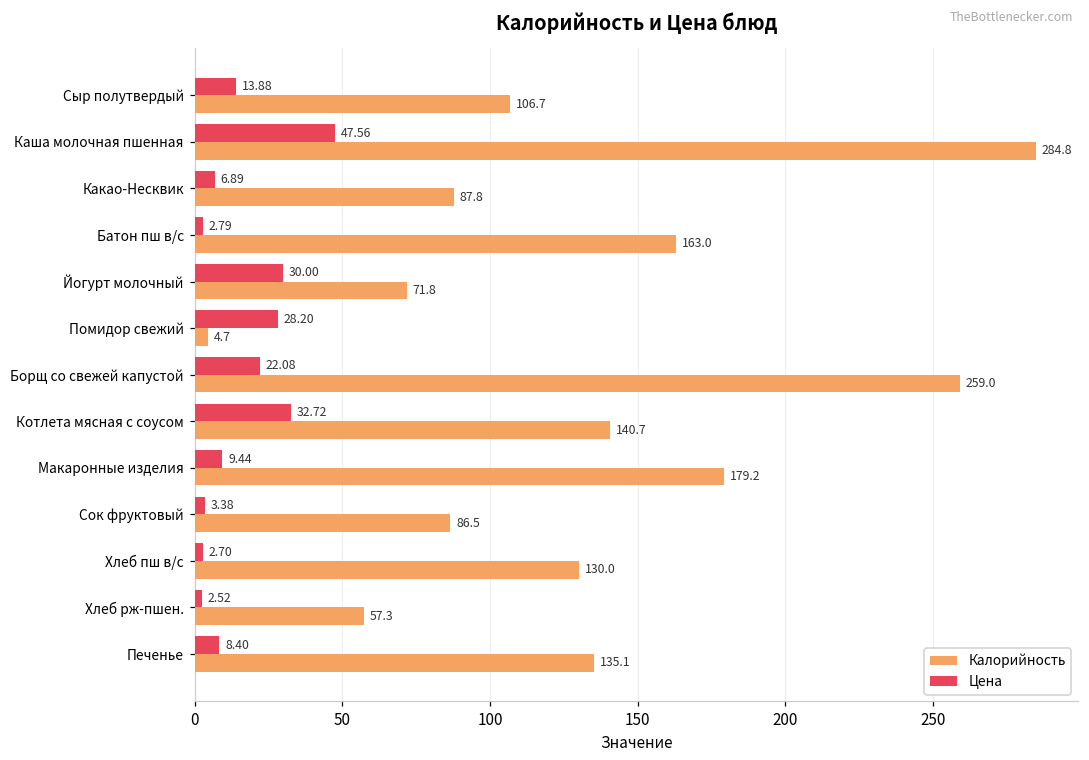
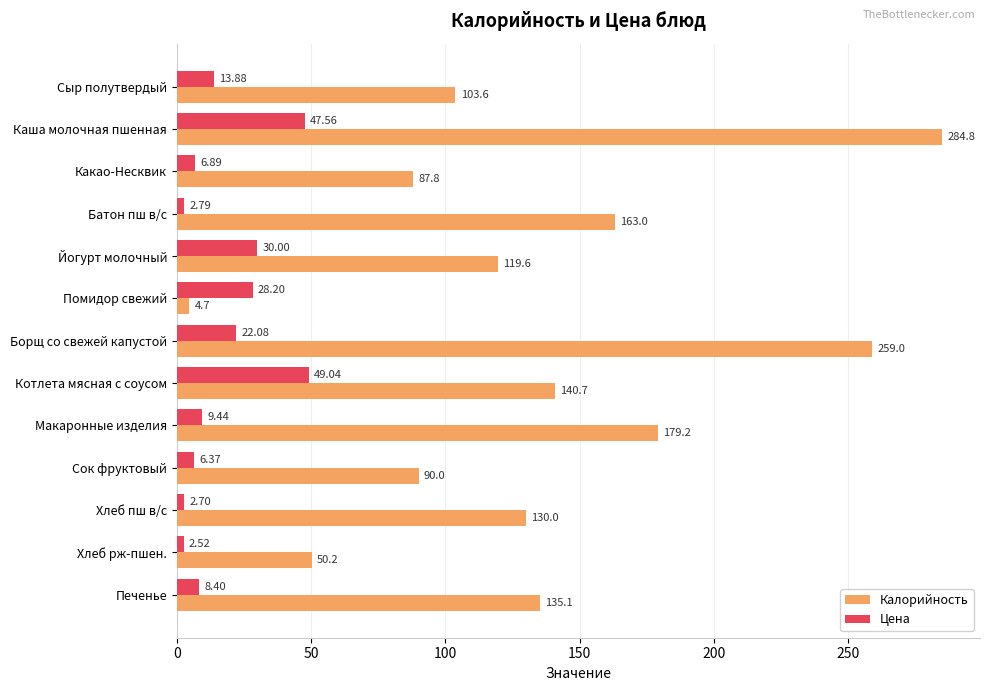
Калорийность, Сыр полутвердый: 106.7 -> 103.6
Калорийность, Йогурт молочный: 71.8 -> 119.6
Цена, Котлета мясная с соусом: 32.72 -> 49.04
Цена, Сок фруктовый: 3.38 -> 6.37
Калорийность, Сок фруктовый: 86.5 -> 90.0
Калорийность, Хлеб рж-пшен.: 57.3 -> 50.2
